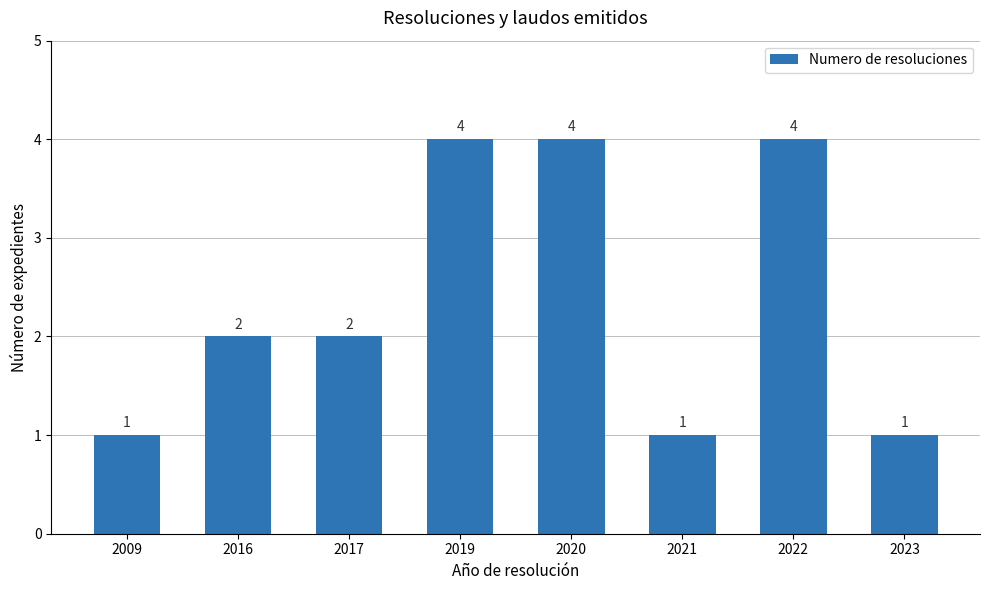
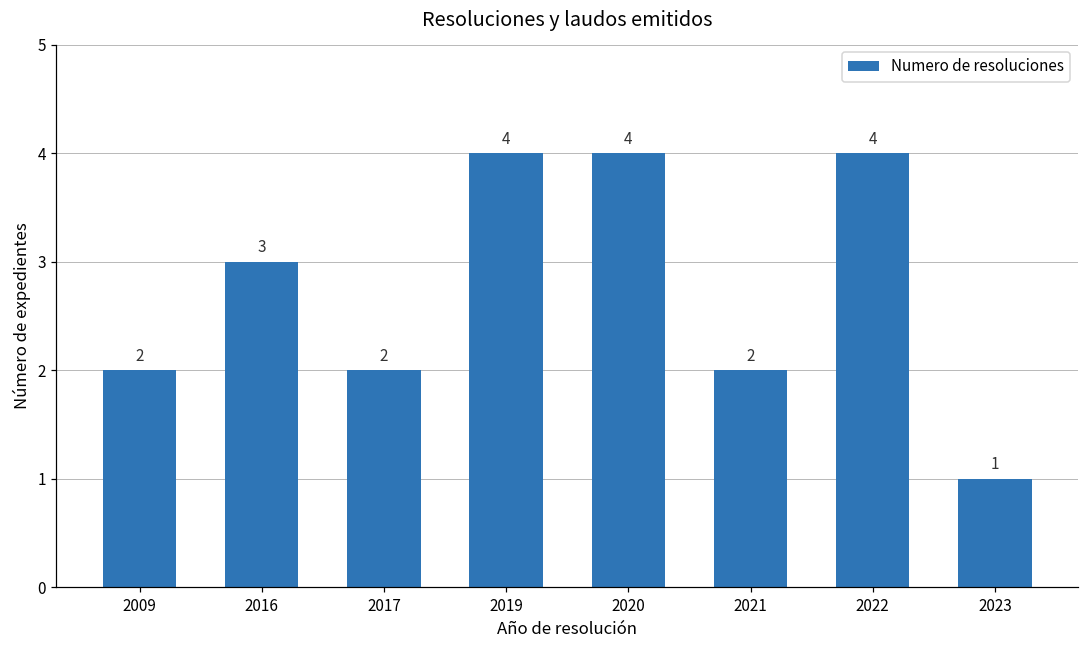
2009: 1 -> 2
2016: 2 -> 3
2021: 1 -> 2
